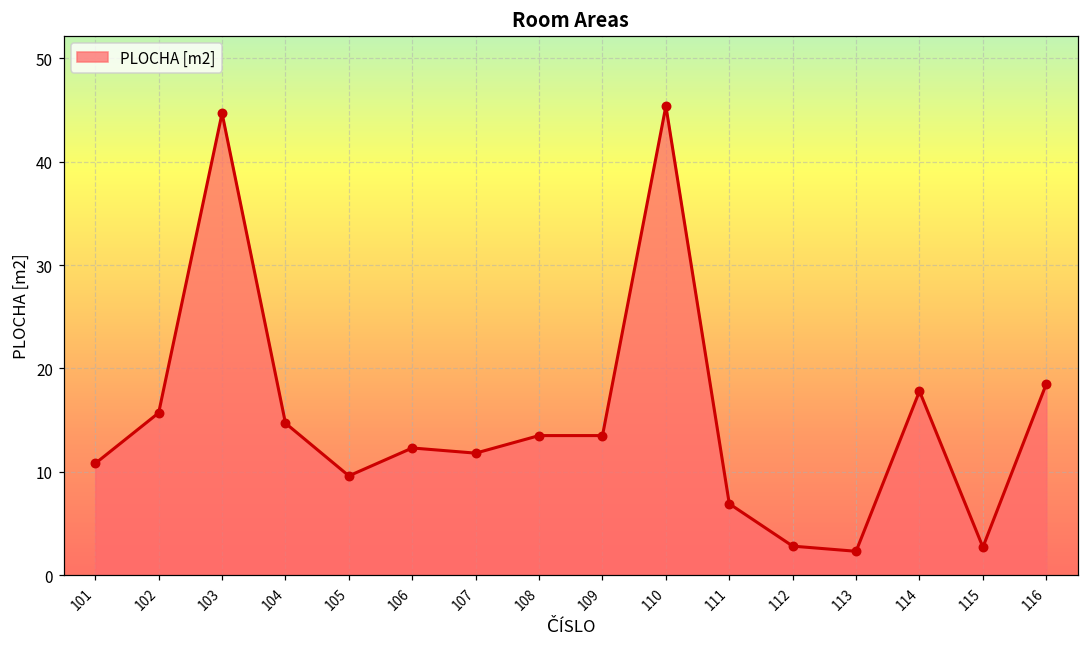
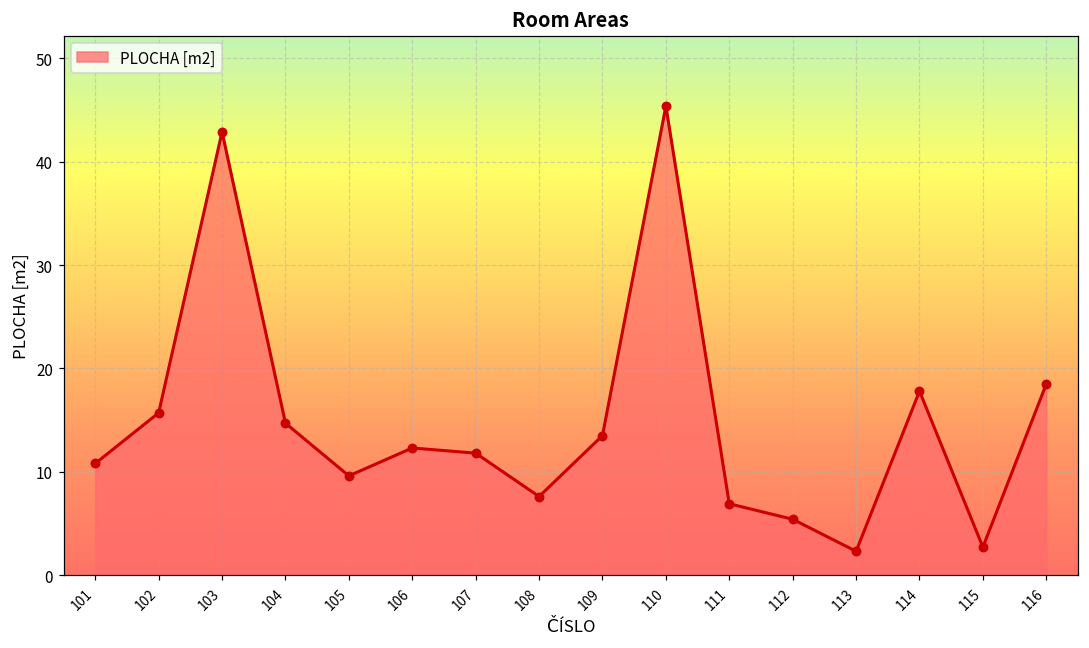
103: 45 -> 43
108: 14 -> 8
112: 3 -> 5
